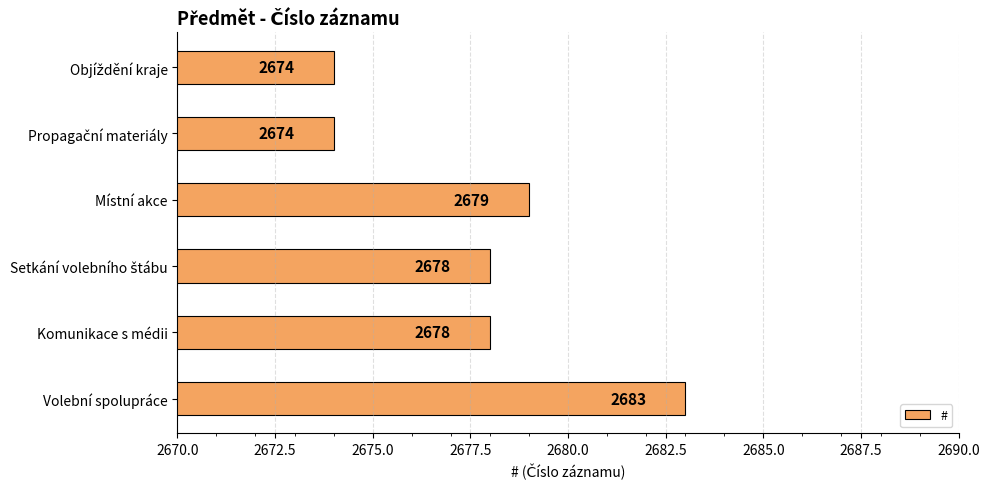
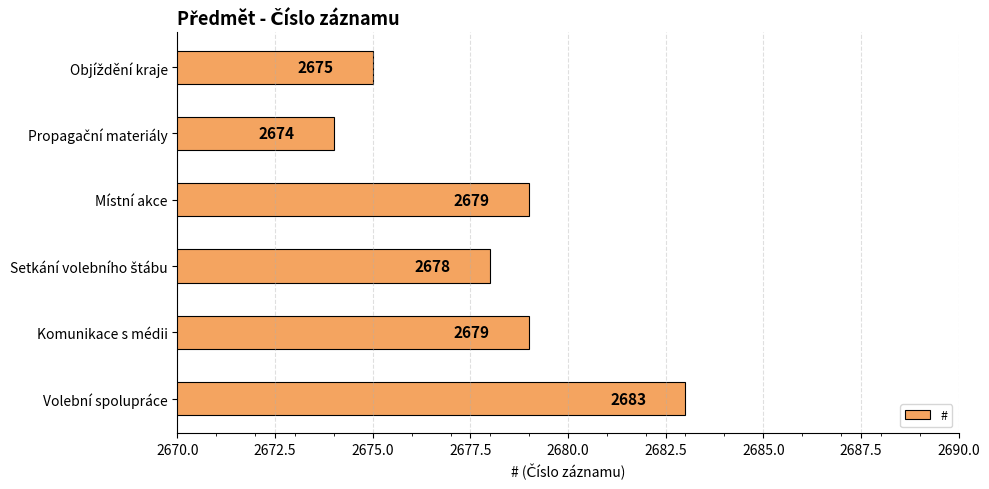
Objíždění kraje: 2674 -> 2675
Komunikace s médii: 2678 -> 2679
